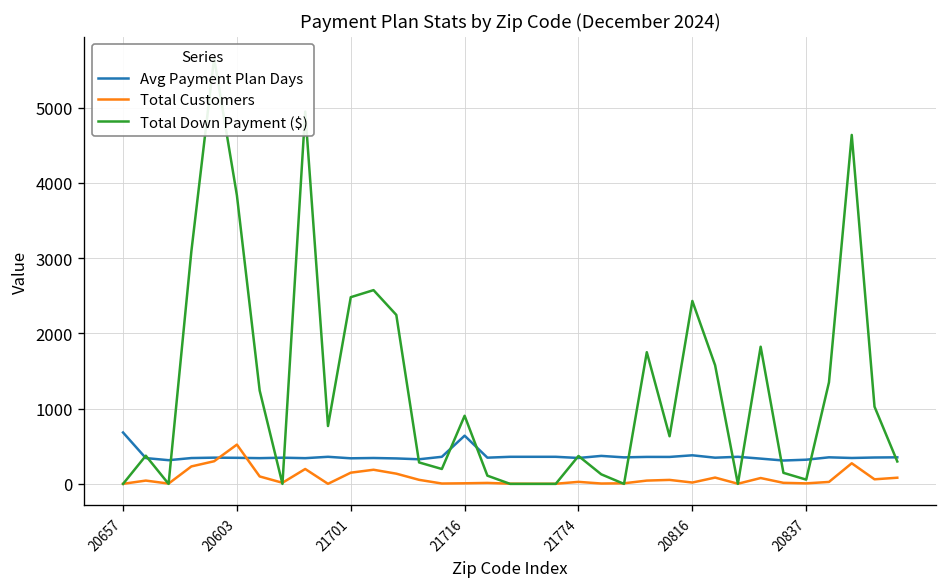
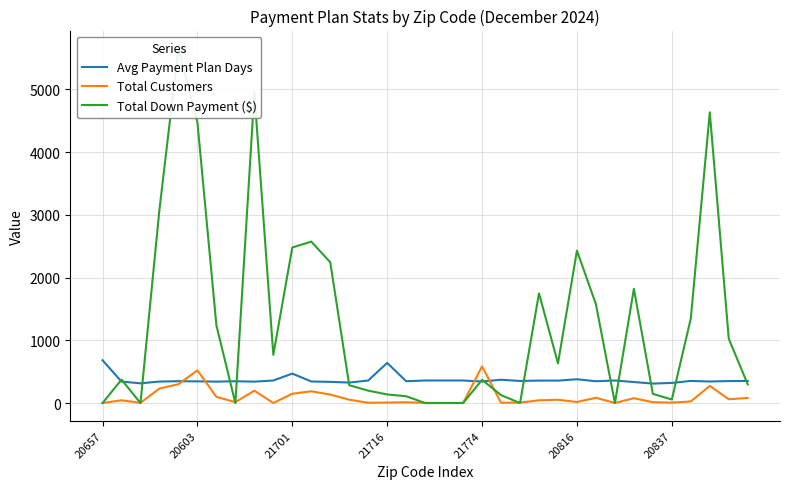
Total Down Payment ($), 20603: 3800 -> 4500
Avg Payment Plan Days, 21701: 300 -> 500
Total Down Payment ($), 21716: 900 -> 100
Total Customers, 21774: 0 -> 600
